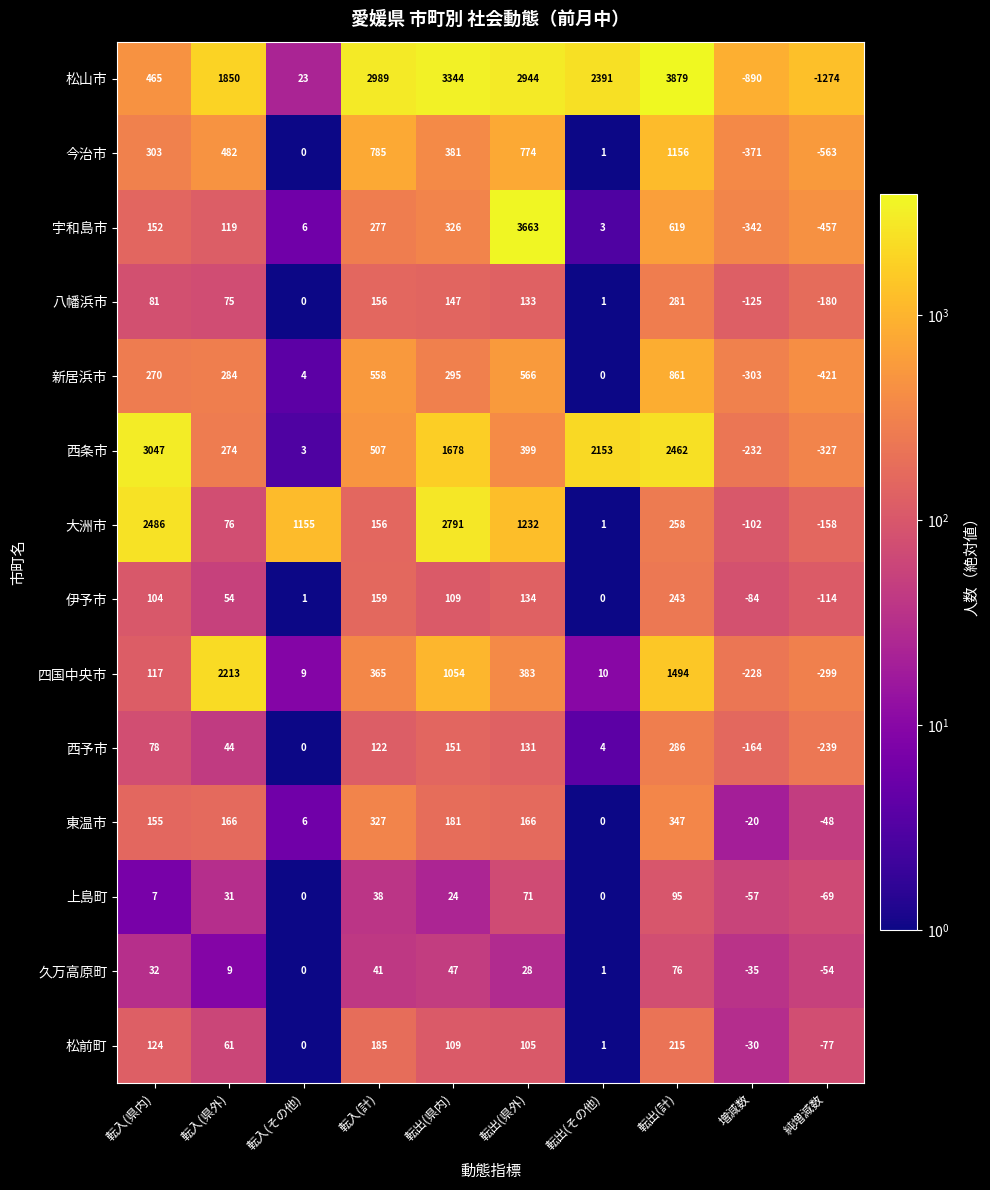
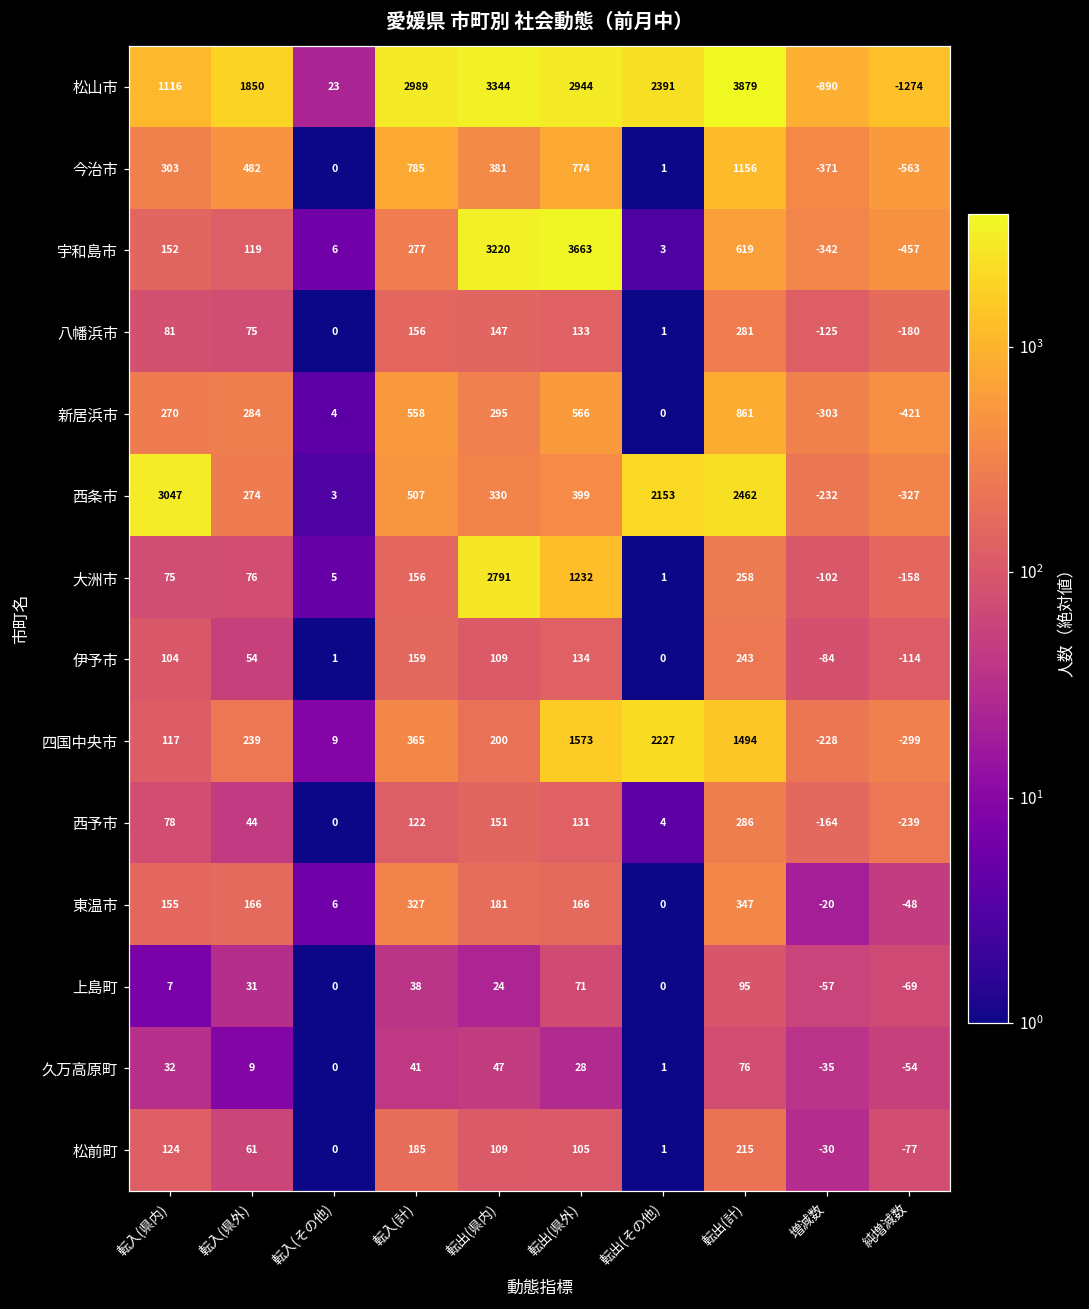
松山市, 転入(県内): 465 -> 1116
宇和島市, 転出(県内): 326 -> 3220
西条市, 転出(県内): 1678 -> 330
大洲市, 転入(県内): 2486 -> 75
大洲市, 転入(その他): 1155 -> 5
四国中央市, 転入(県外): 2213 -> 239
四国中央市, 転出(県内): 1054 -> 200
四国中央市, 転出(県外): 383 -> 1573
四国中央市, 転出(その他): 10 -> 2227
